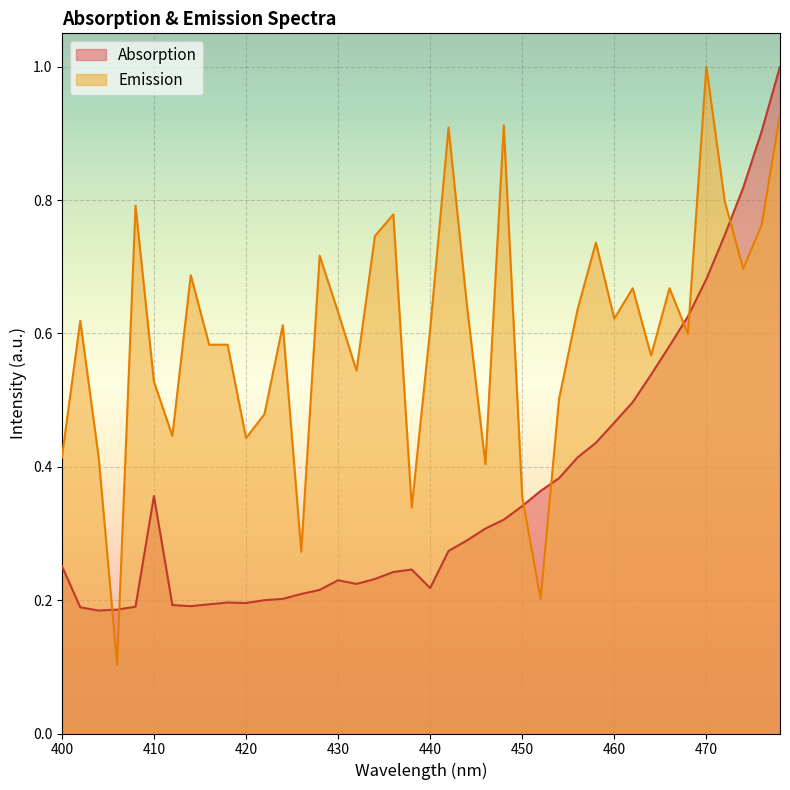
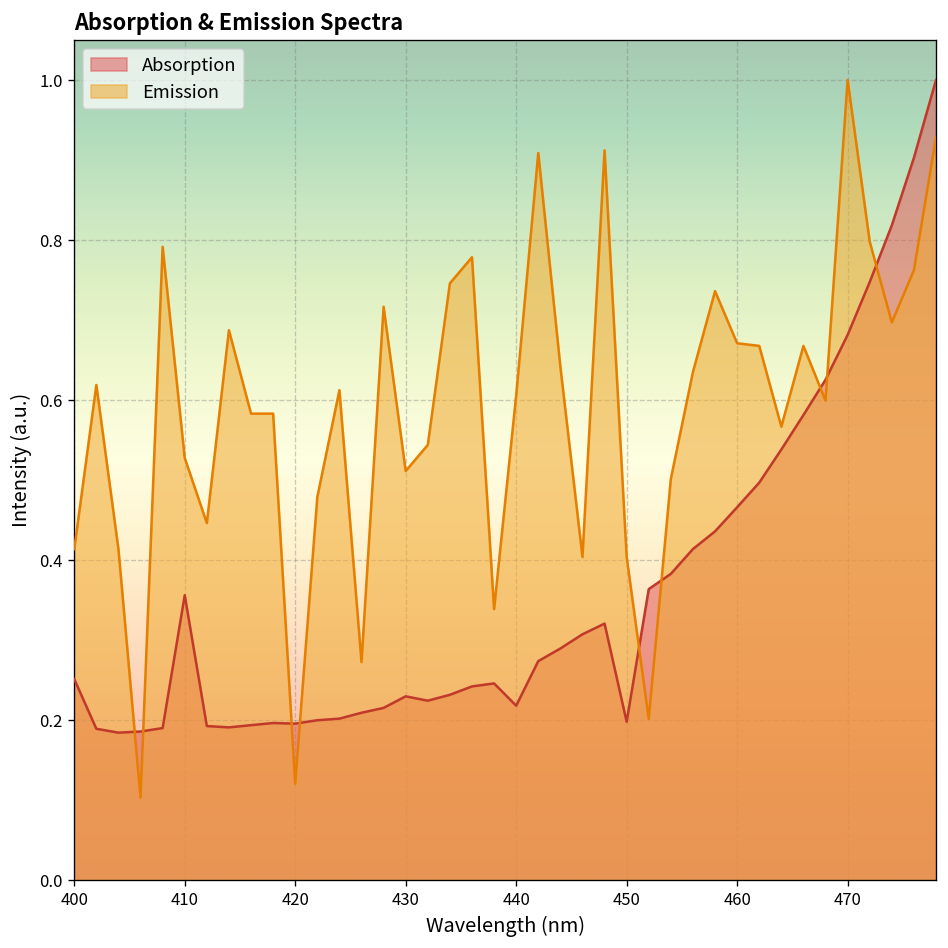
Emission, 420: 0.44 -> 0.12
Emission, 430: 0.63 -> 0.51
Absorption, 450: 0.34 -> 0.20
Emission, 450: 0.36 -> 0.40
Emission, 460: 0.62 -> 0.67
